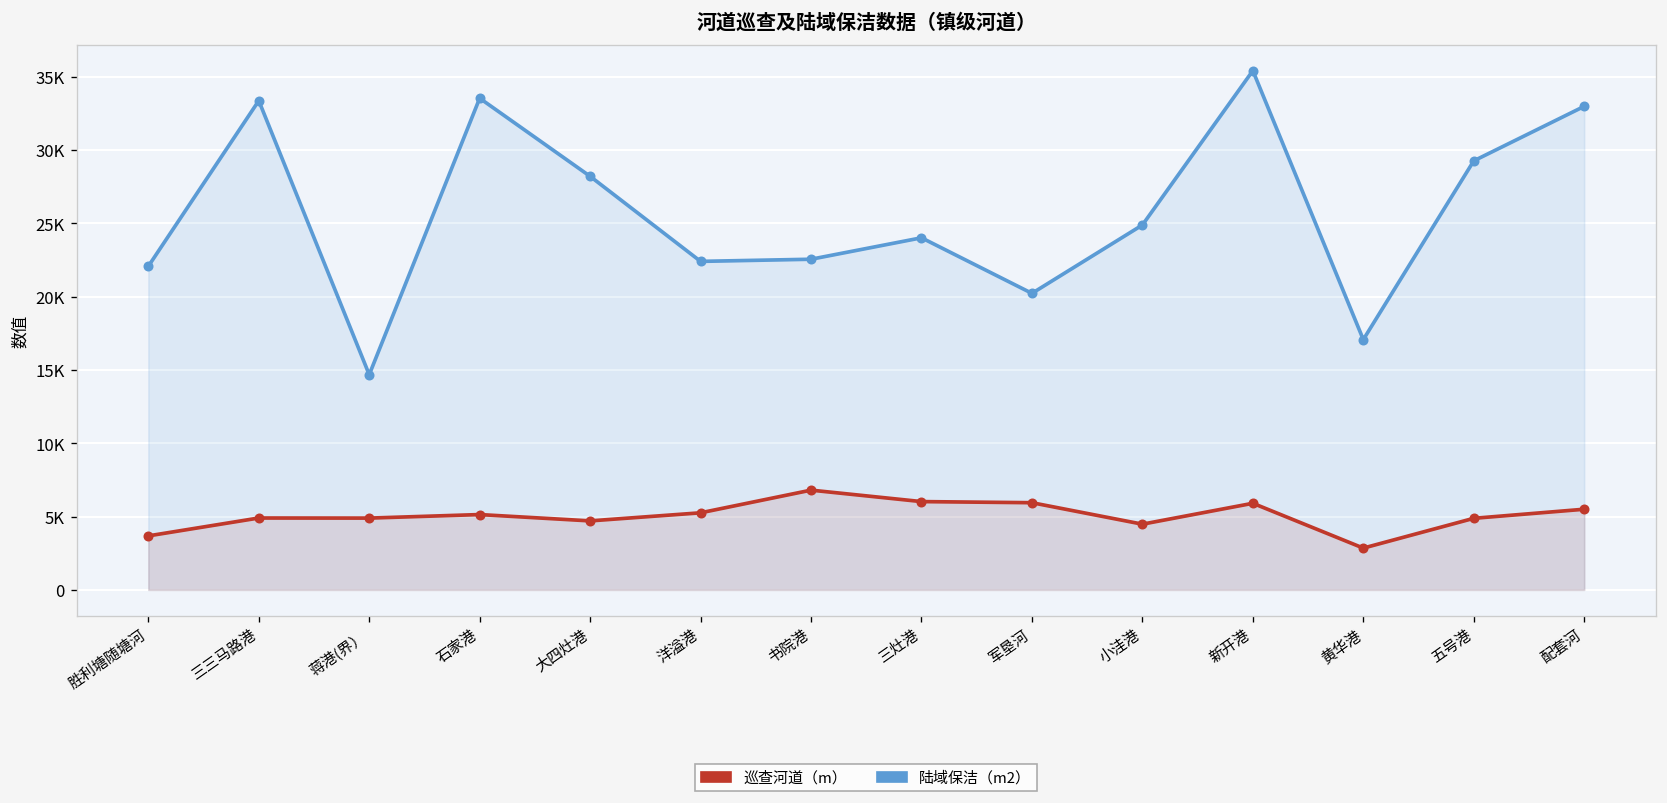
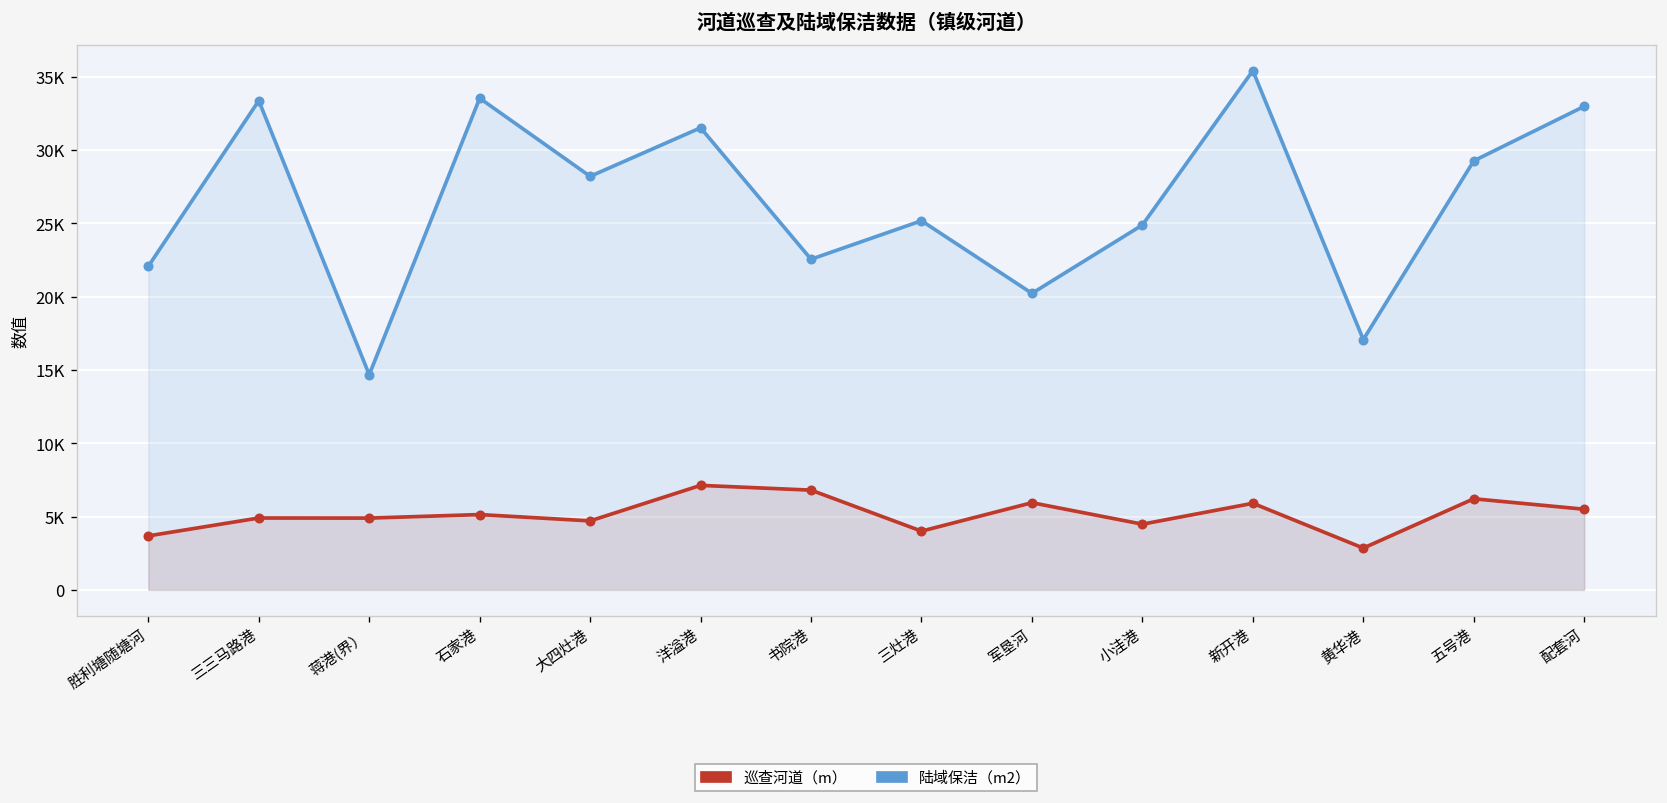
巡查河道（m）, 洋溢港: 5300 -> 7100
陆域保洁（m2）, 洋溢港: 22400 -> 31500
巡查河道（m）, 三灶港: 6000 -> 4000
陆域保洁（m2）, 三灶港: 24000 -> 25200
巡查河道（m）, 五号港: 4900 -> 6200
